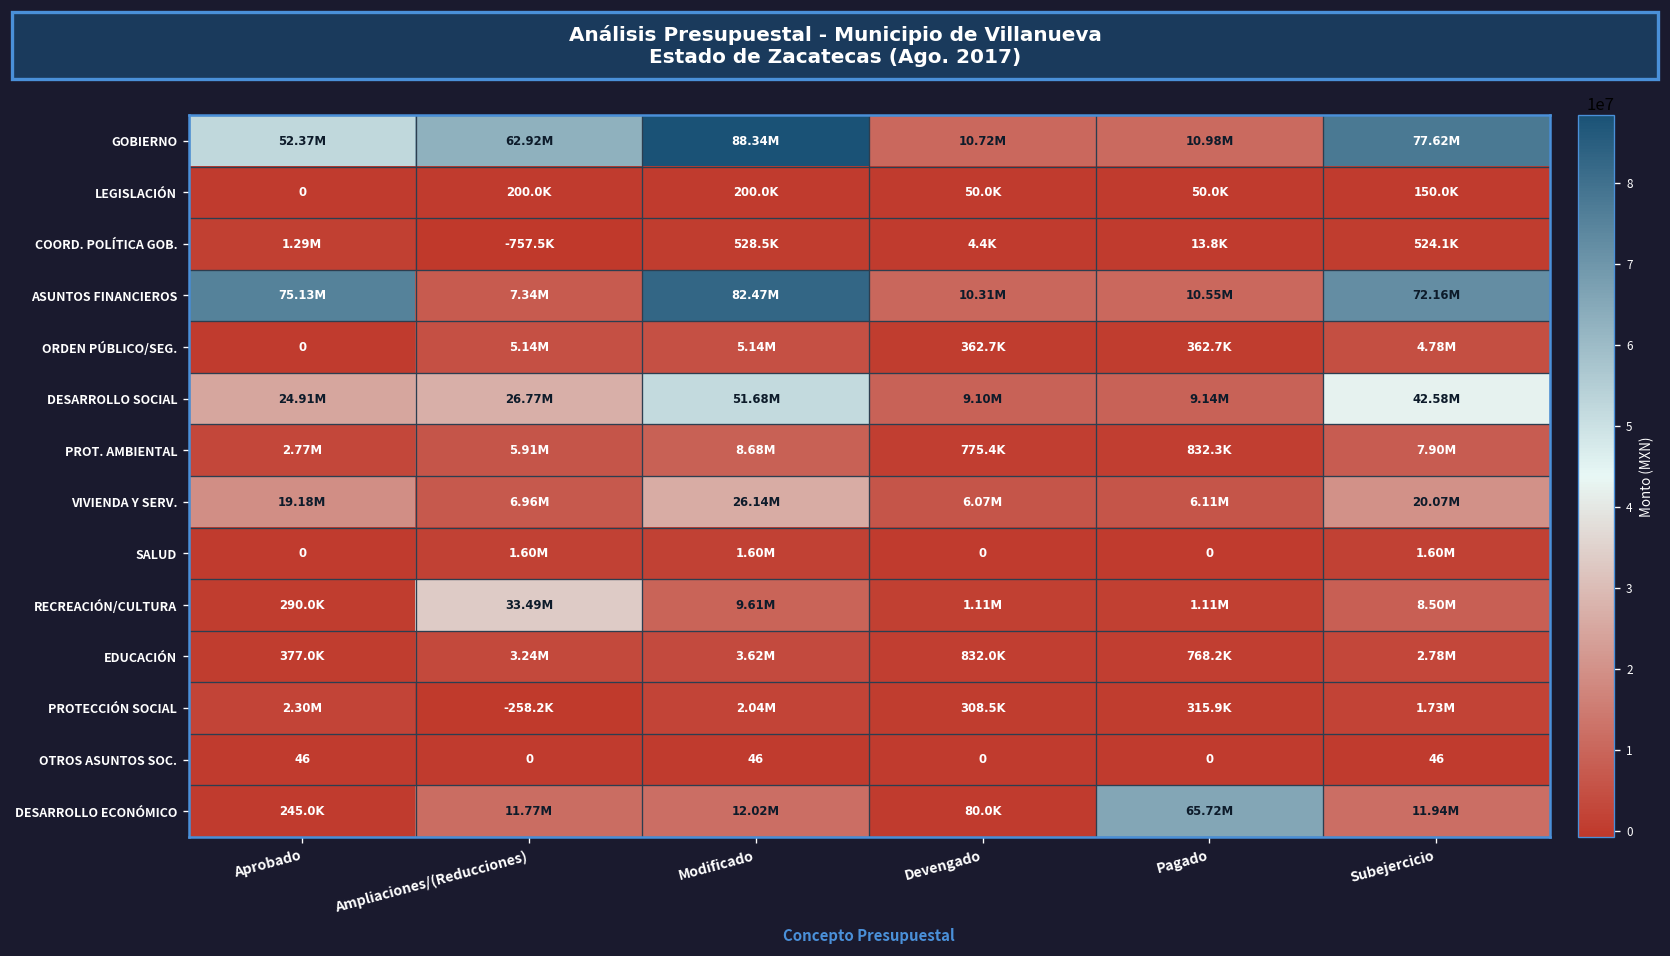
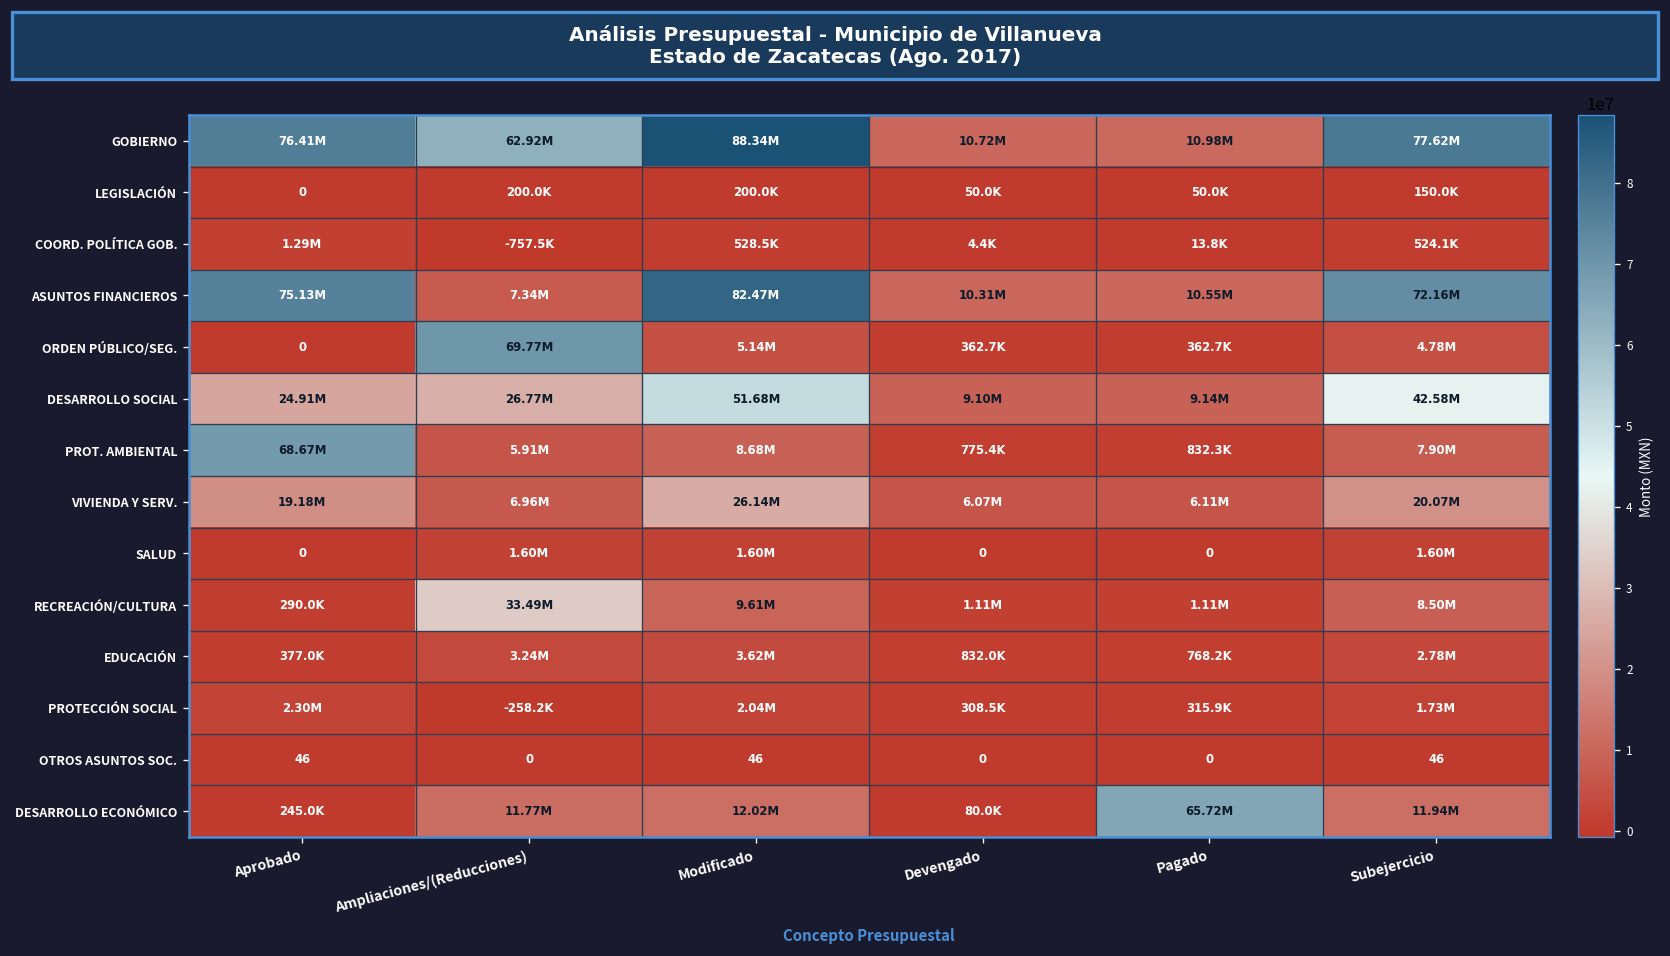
GOBIERNO, Aprobado: 52.37M -> 76.41M
ORDEN PÚBLICO/SEG., Ampliaciones/(Reducciones): 5.14M -> 69.77M
PROT. AMBIENTAL, Aprobado: 2.77M -> 68.67M
